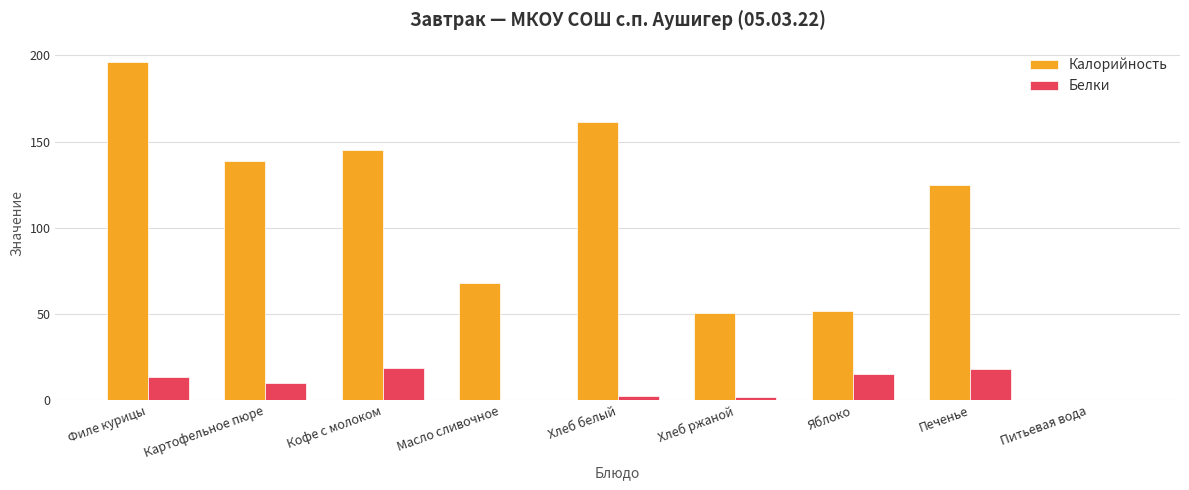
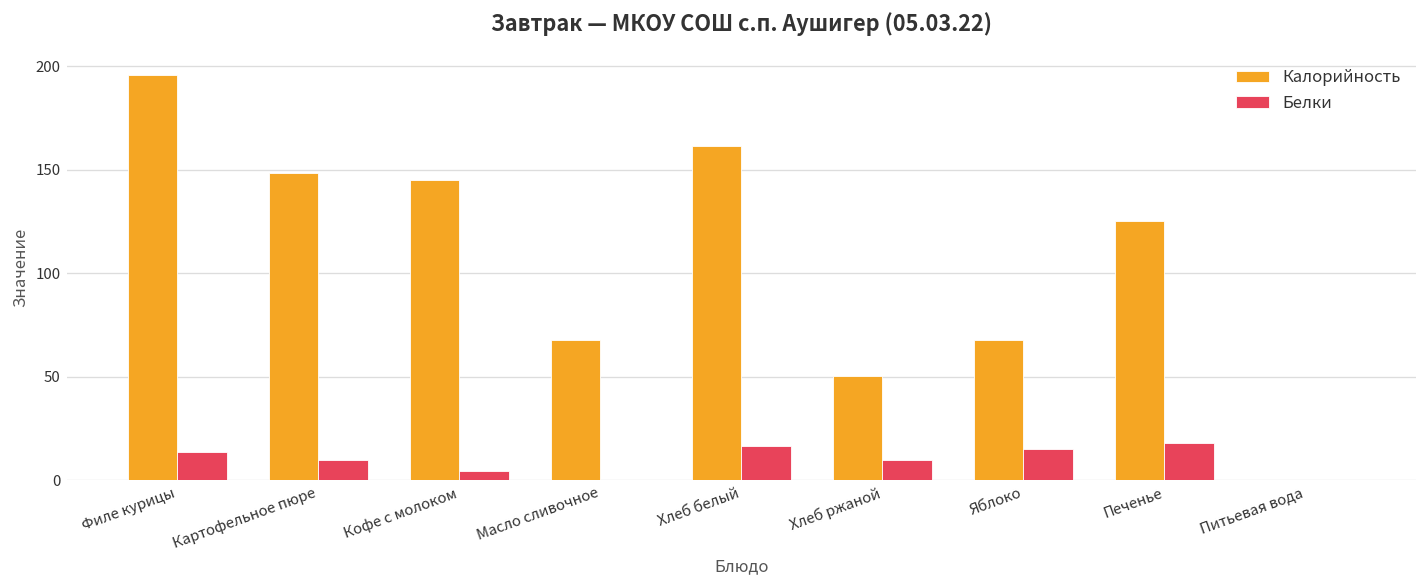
Калорийность, Картофельное пюре: 139 -> 149
Белки, Кофе с молоком: 19 -> 5
Белки, Хлеб белый: 3 -> 17
Белки, Хлеб ржаной: 2 -> 10
Калорийность, Яблоко: 52 -> 68
